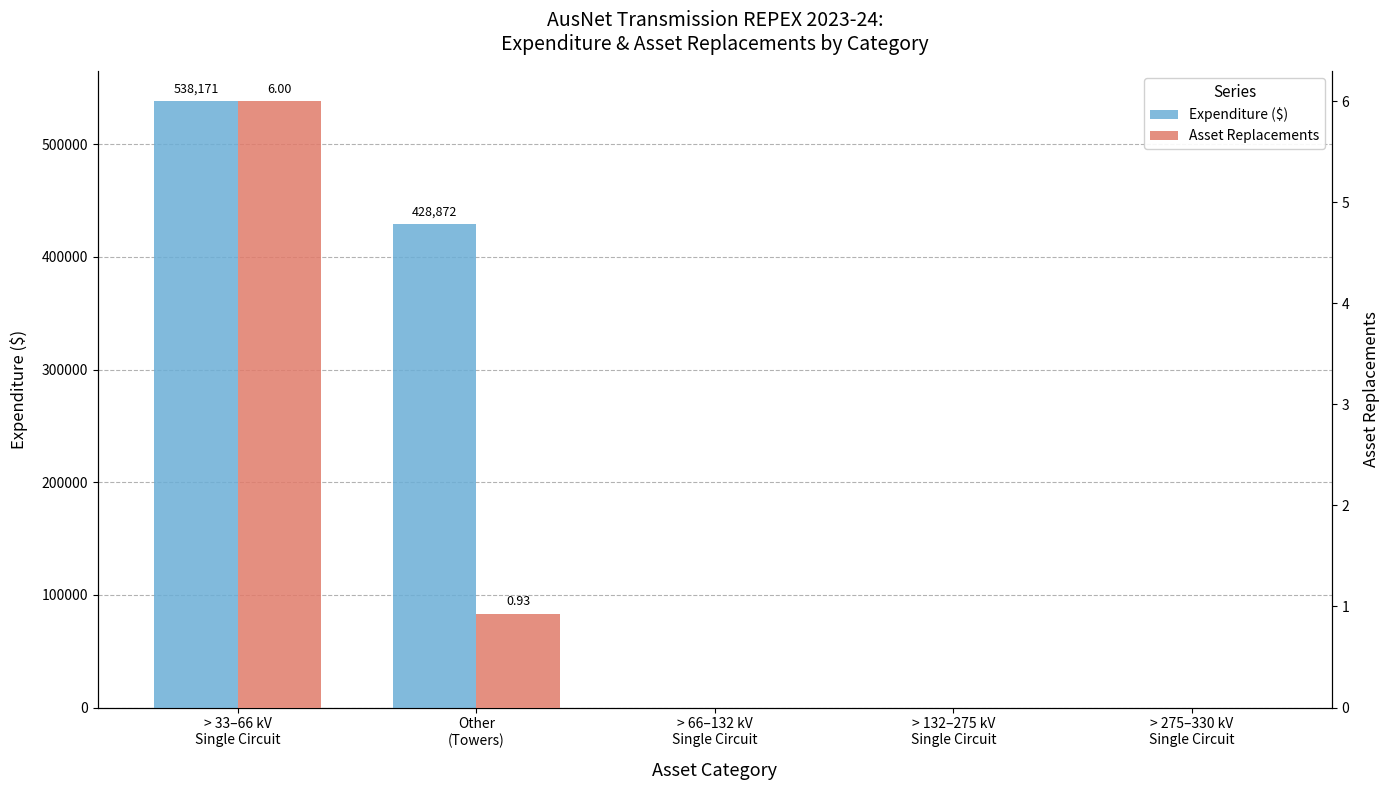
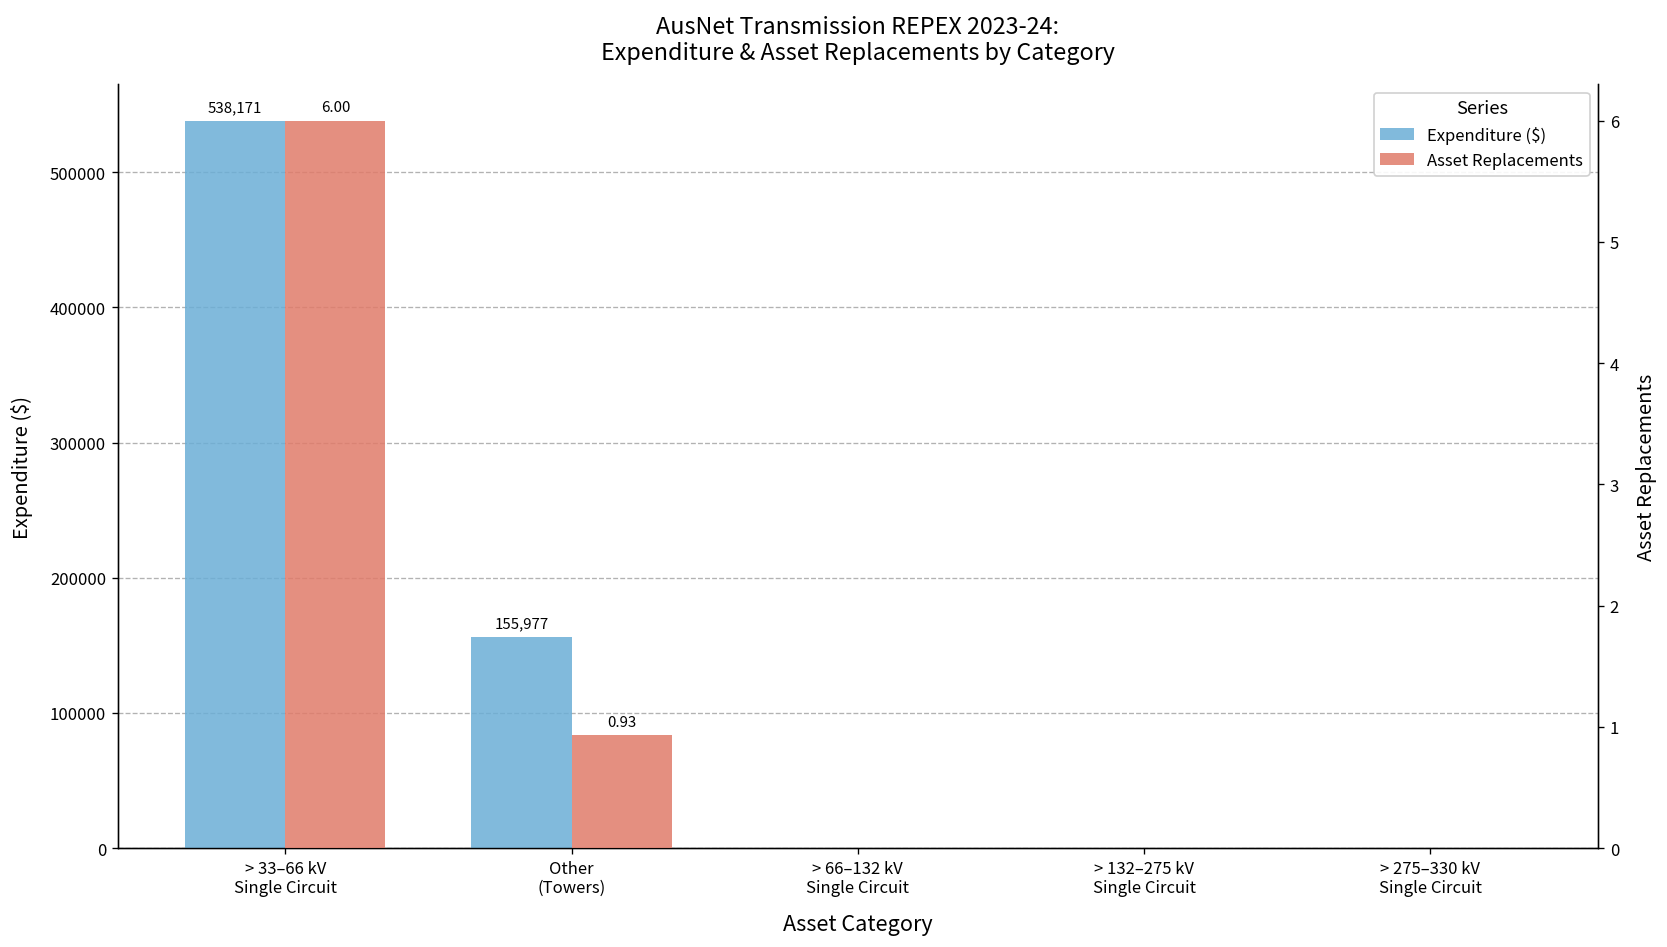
Expenditure ($), Other (Towers): 428,872 -> 155,977
